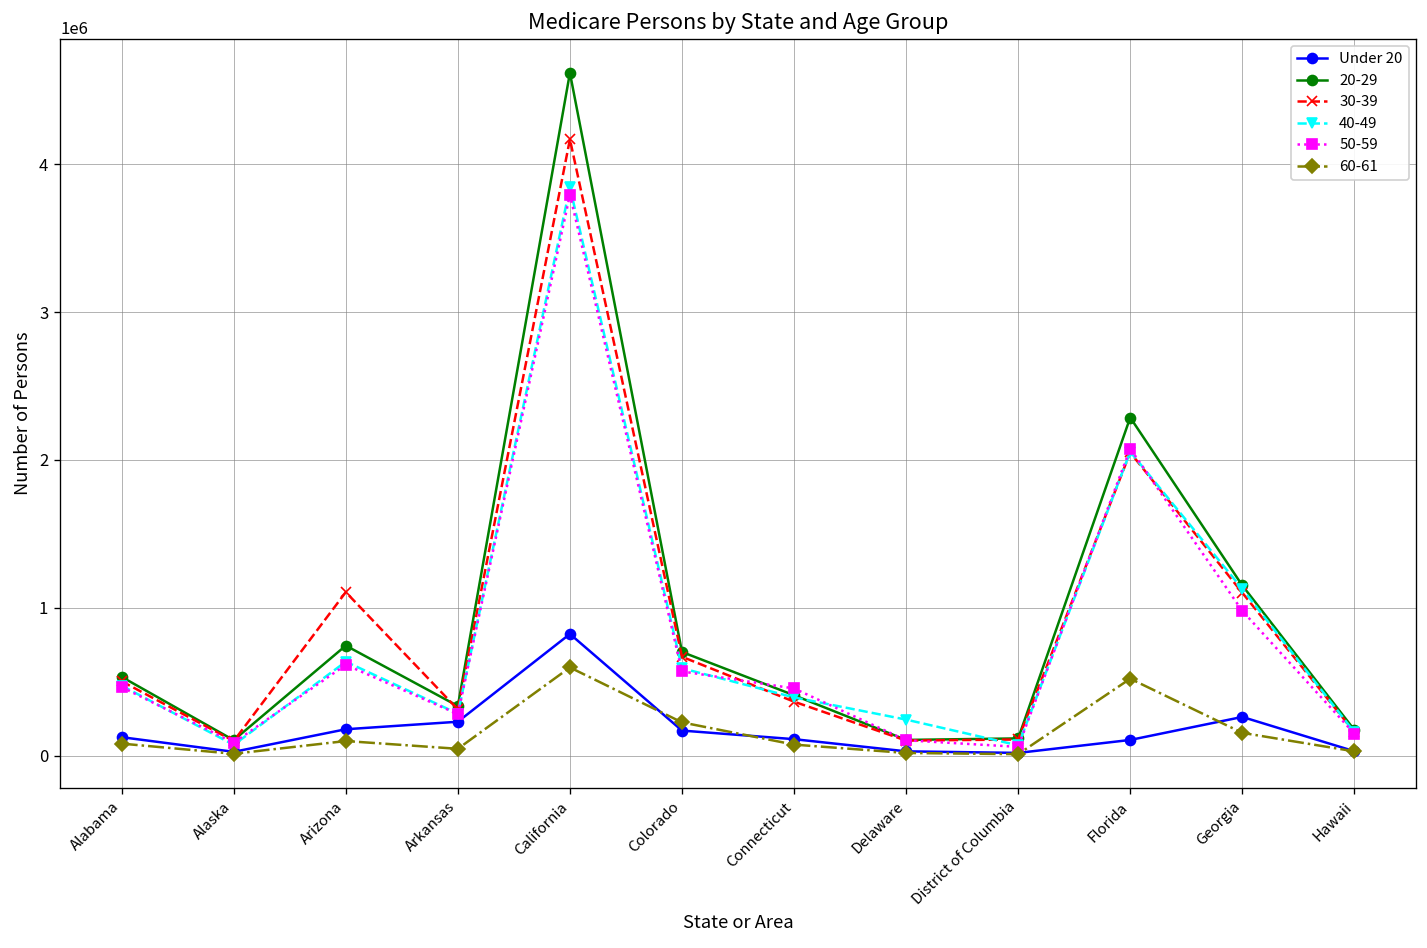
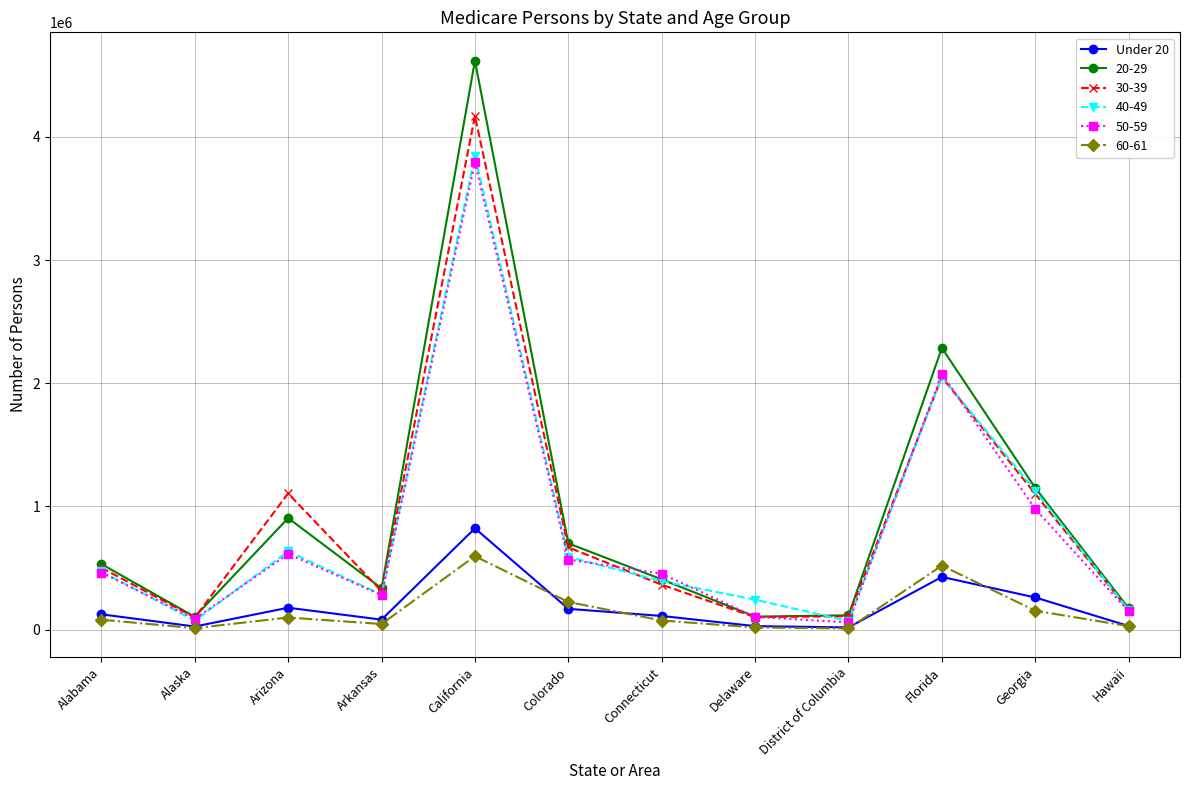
20-29, Arizona: 740000 -> 910000
Under 20, Arkansas: 230000 -> 80000
Under 20, Florida: 110000 -> 430000
